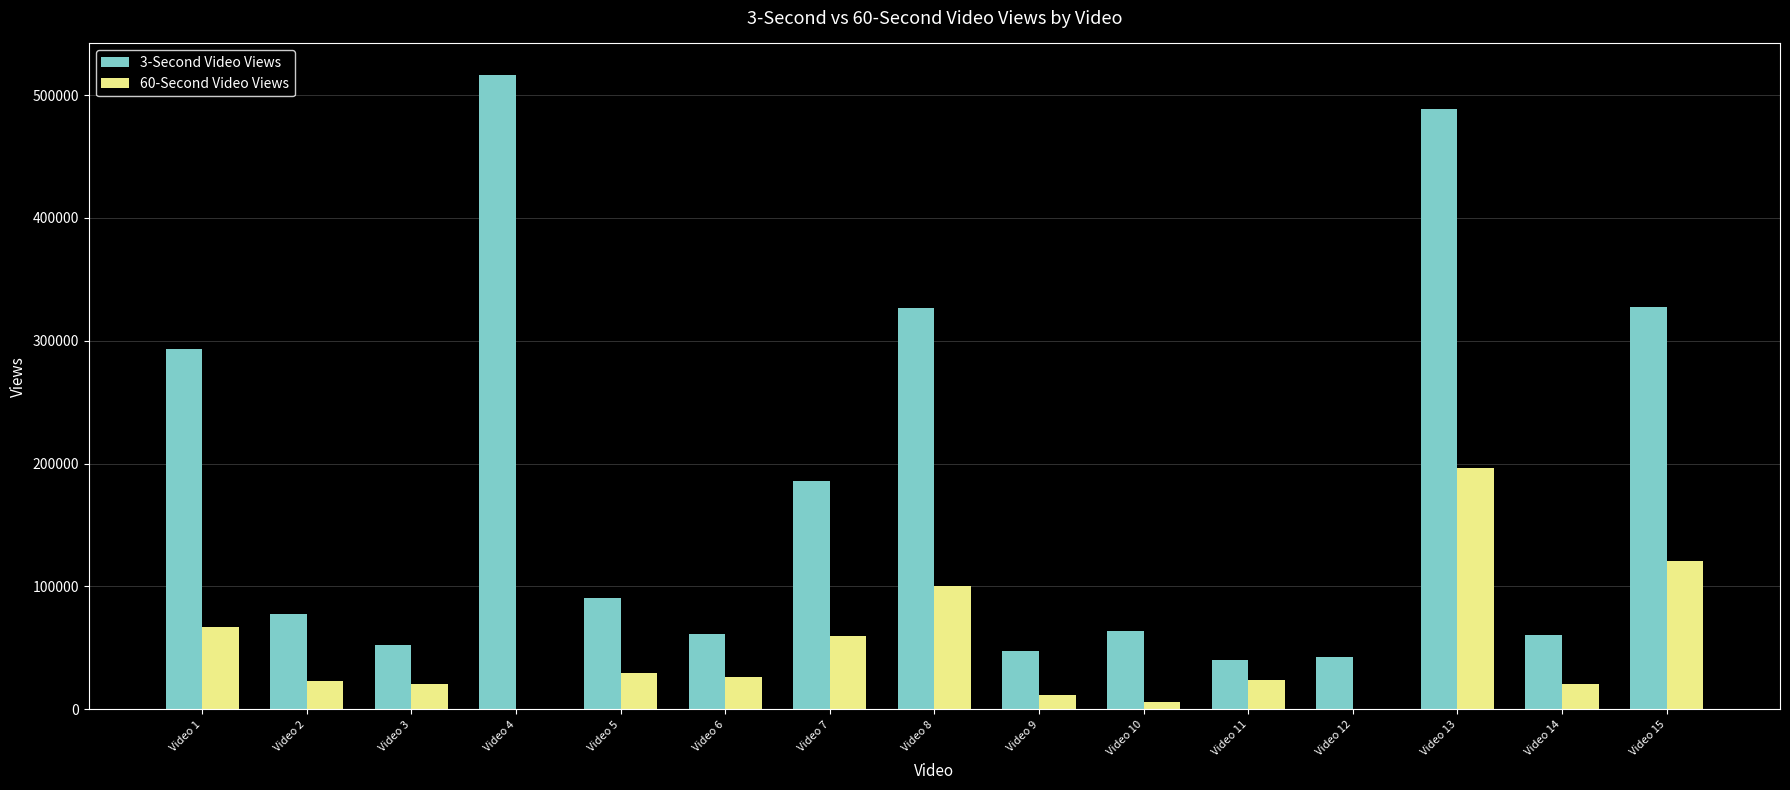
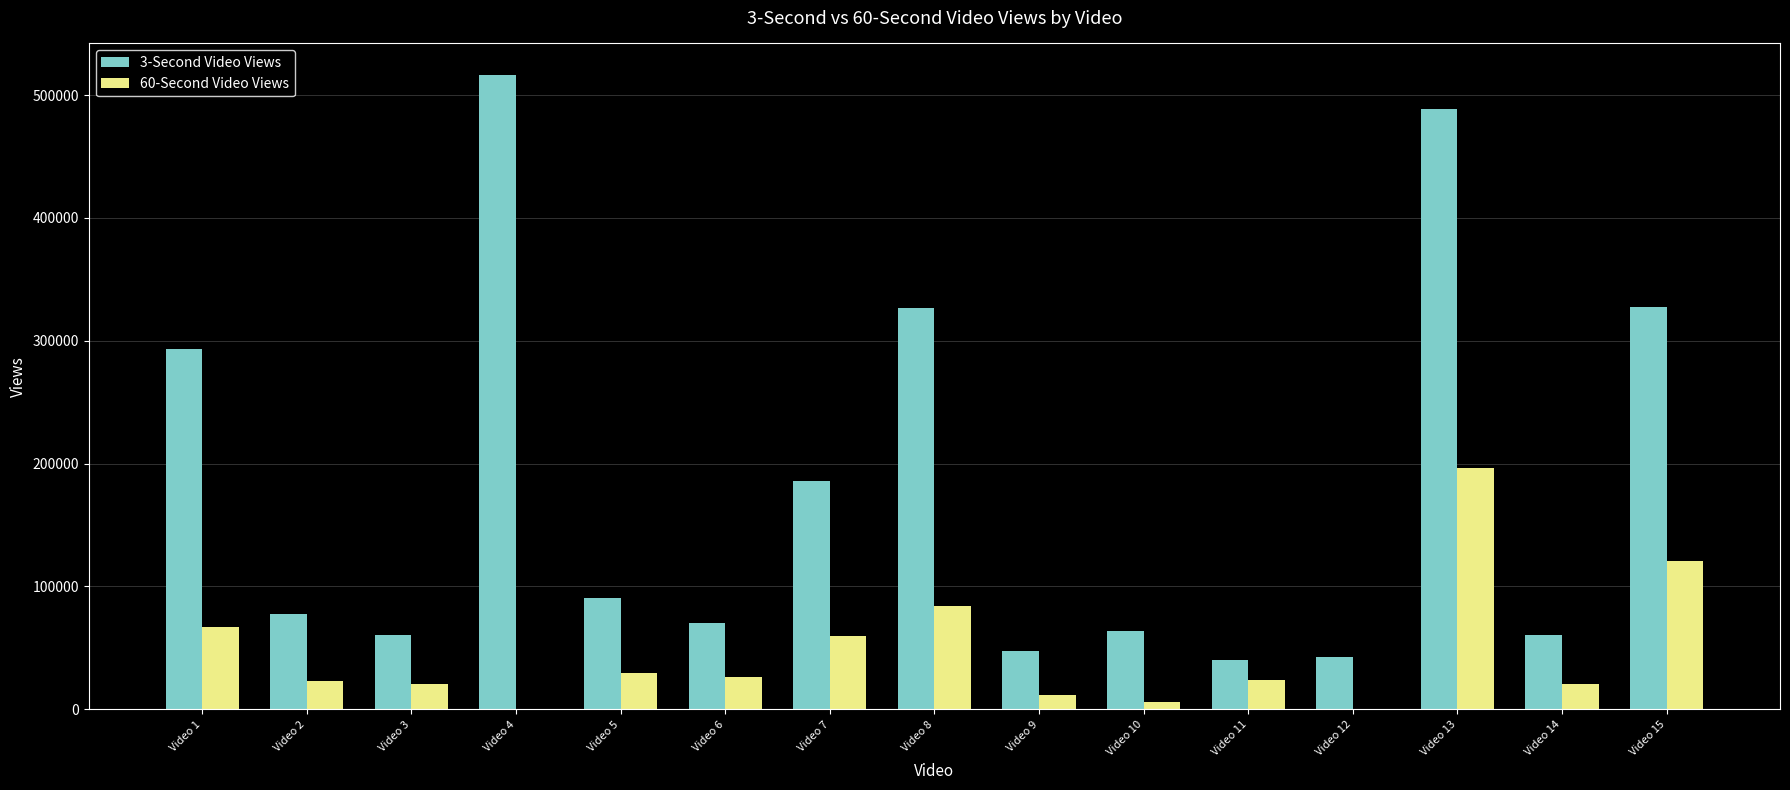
3-Second Video Views, Video 3: 53000 -> 61000
3-Second Video Views, Video 6: 62000 -> 70000
60-Second Video Views, Video 8: 100000 -> 84000
